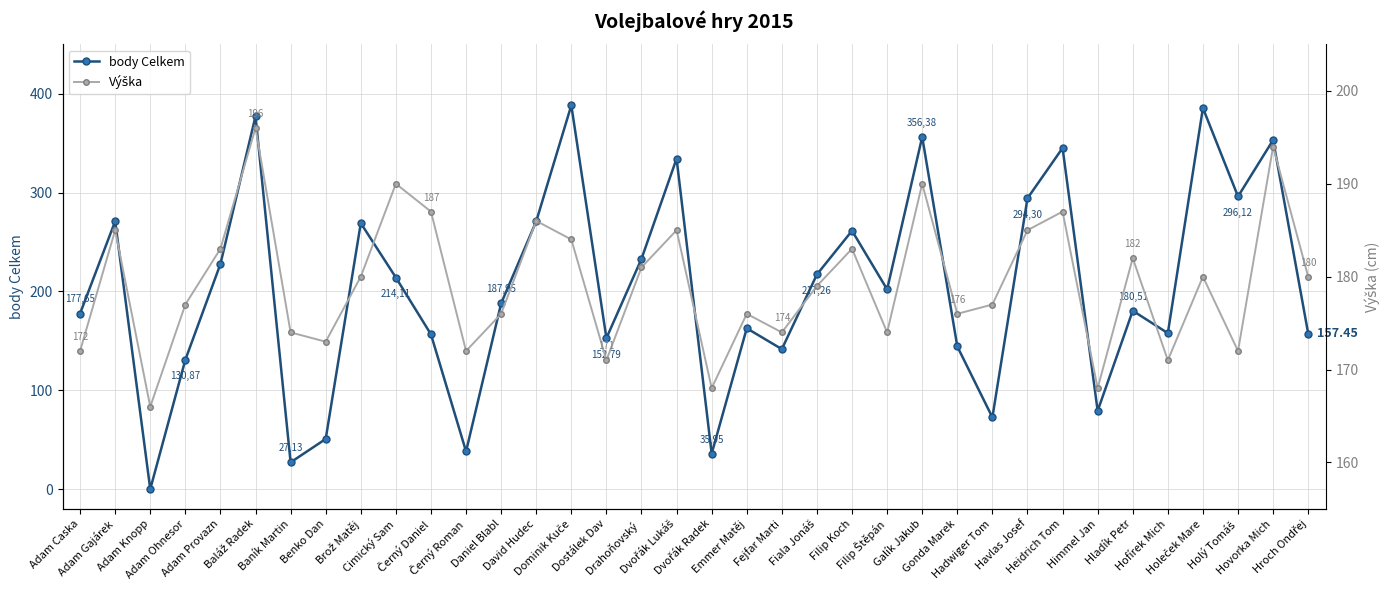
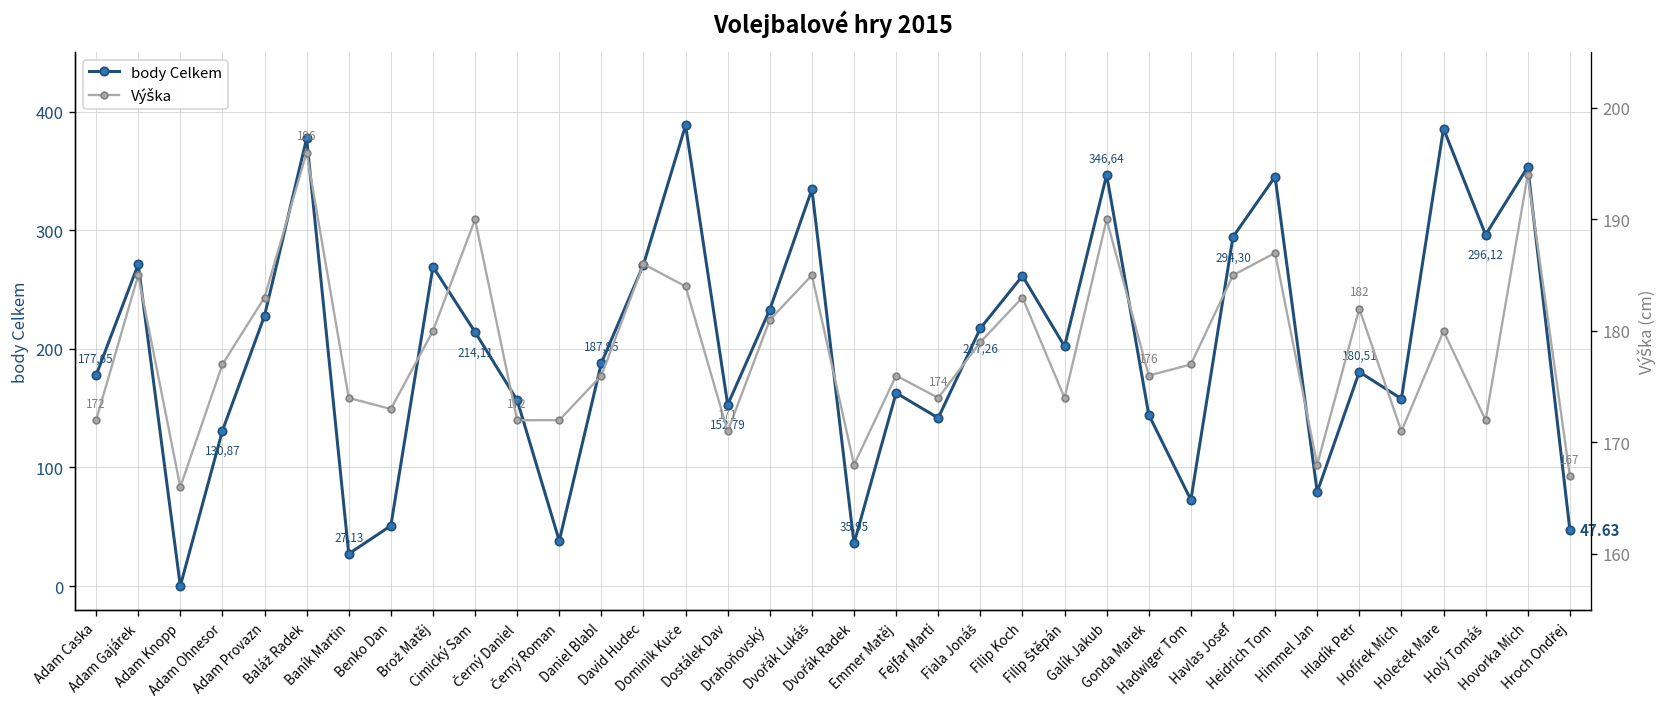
body Celkem, Galík Jakub: 356,38 -> 346,64
body Celkem, Hroch Ondřej: 157.45 -> 47.63
Výška, Černý Daniel: 187 -> 172
Výška, Hroch Ondřej: 180 -> 167
